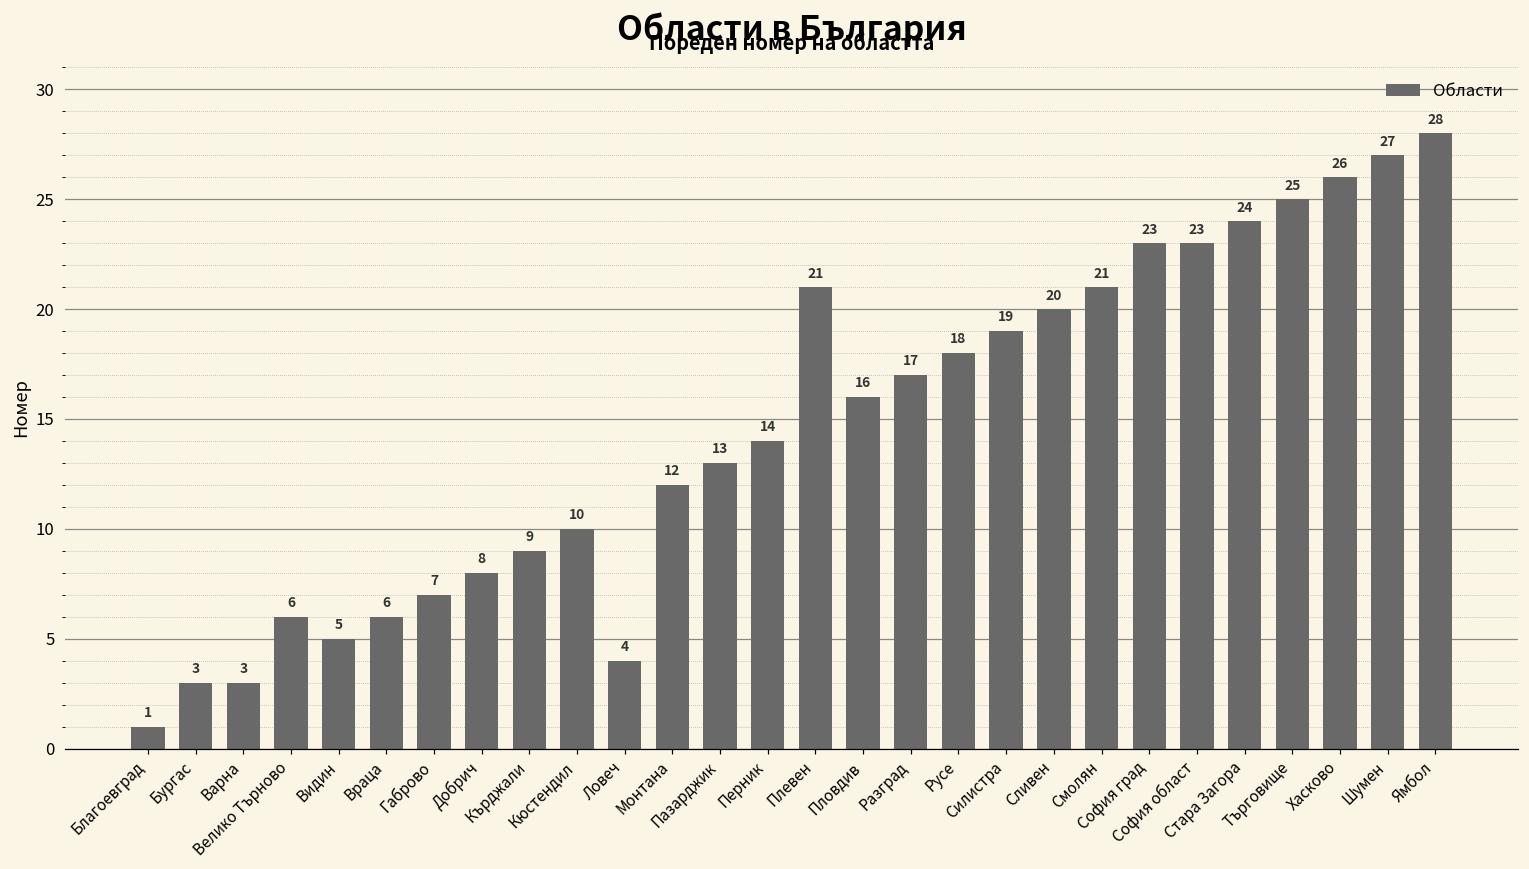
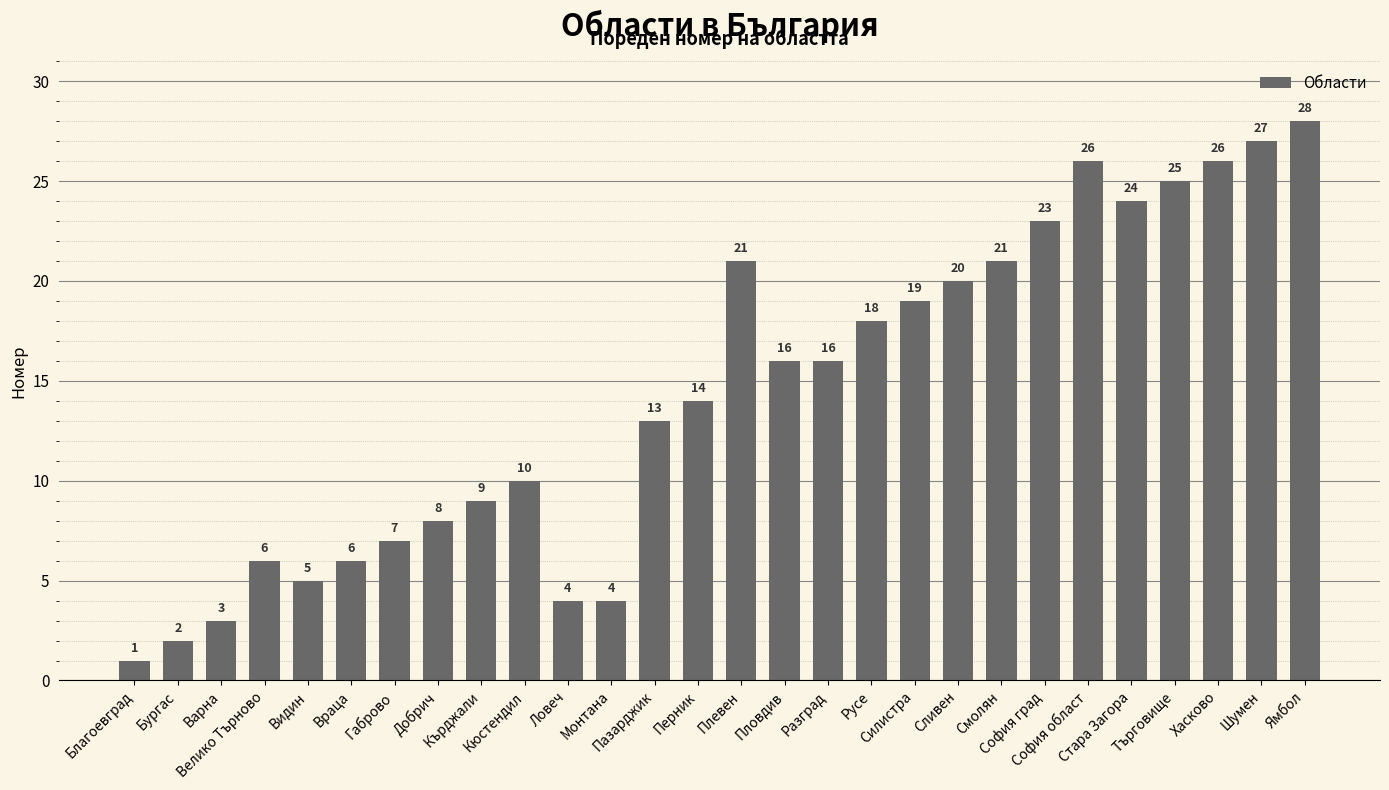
Бургас: 3 -> 2
Монтана: 12 -> 4
Разград: 17 -> 16
София област: 23 -> 26
